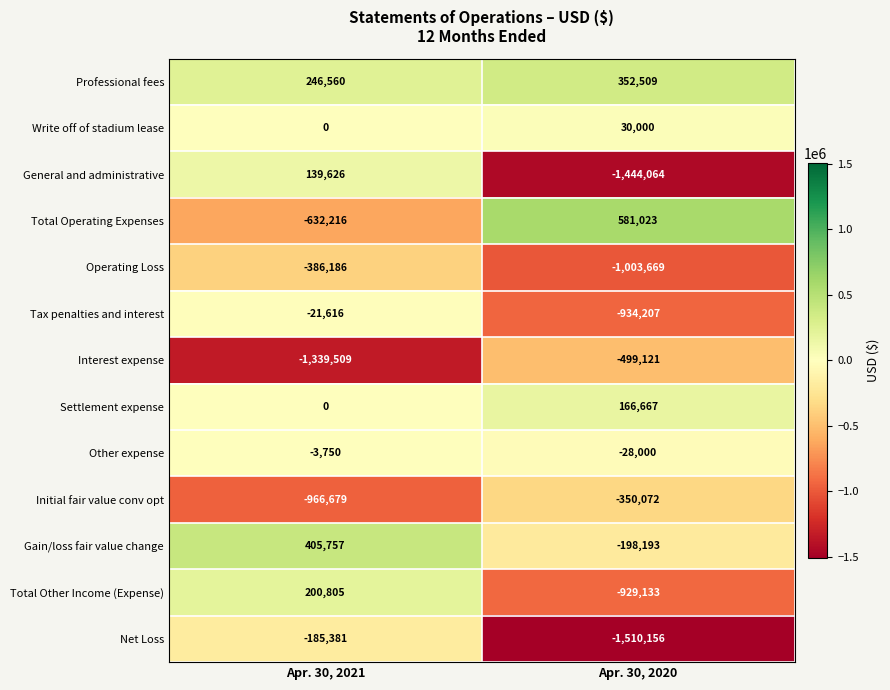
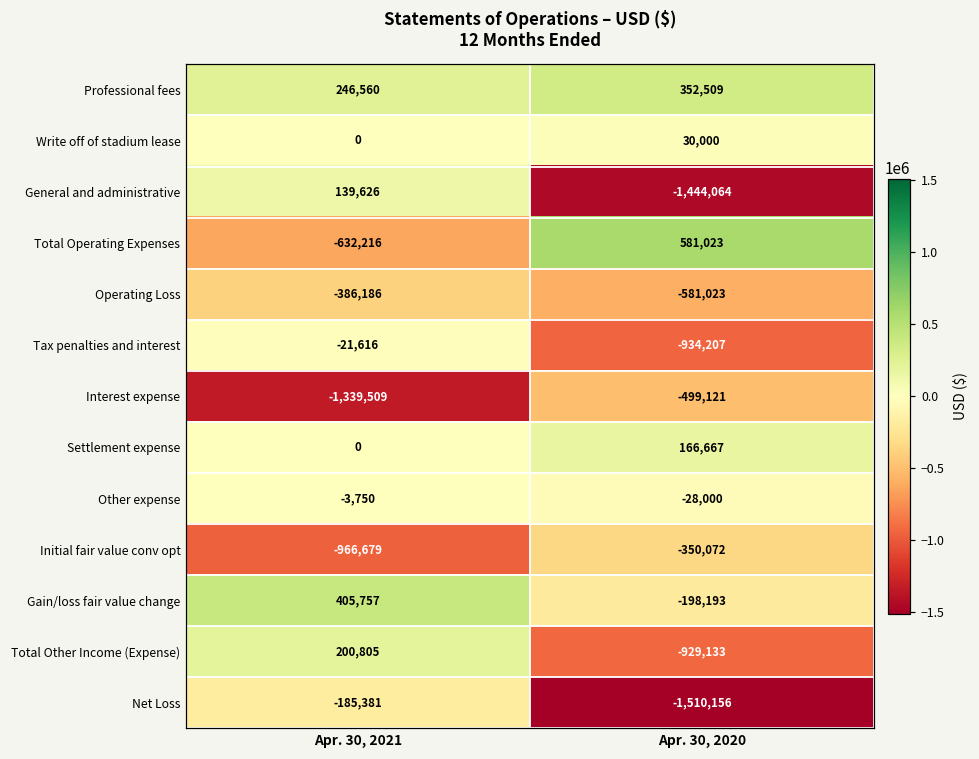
Operating Loss, Apr. 30, 2020: -1,003,669 -> -581,023
